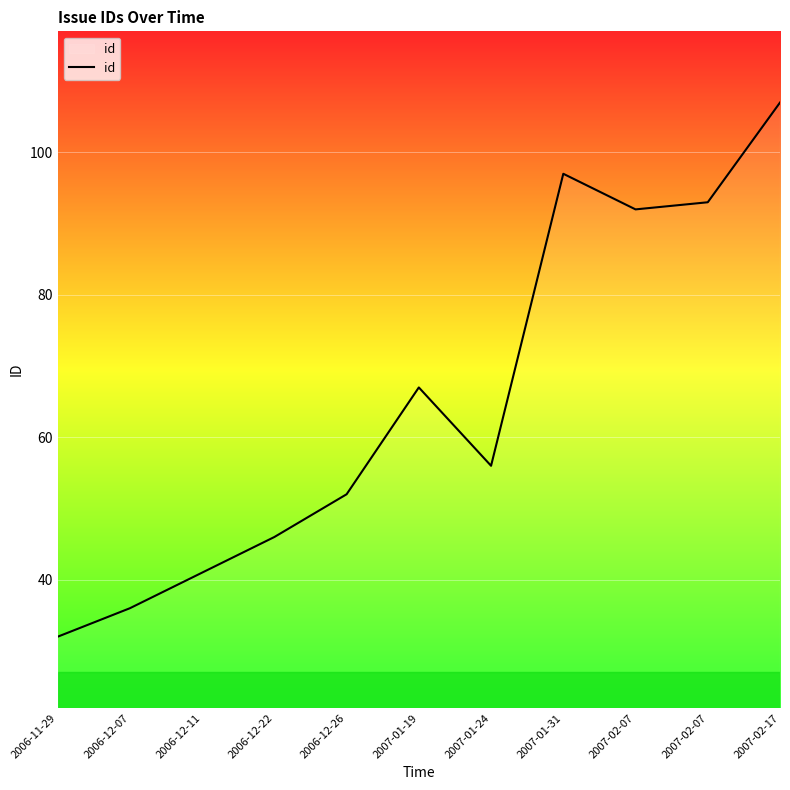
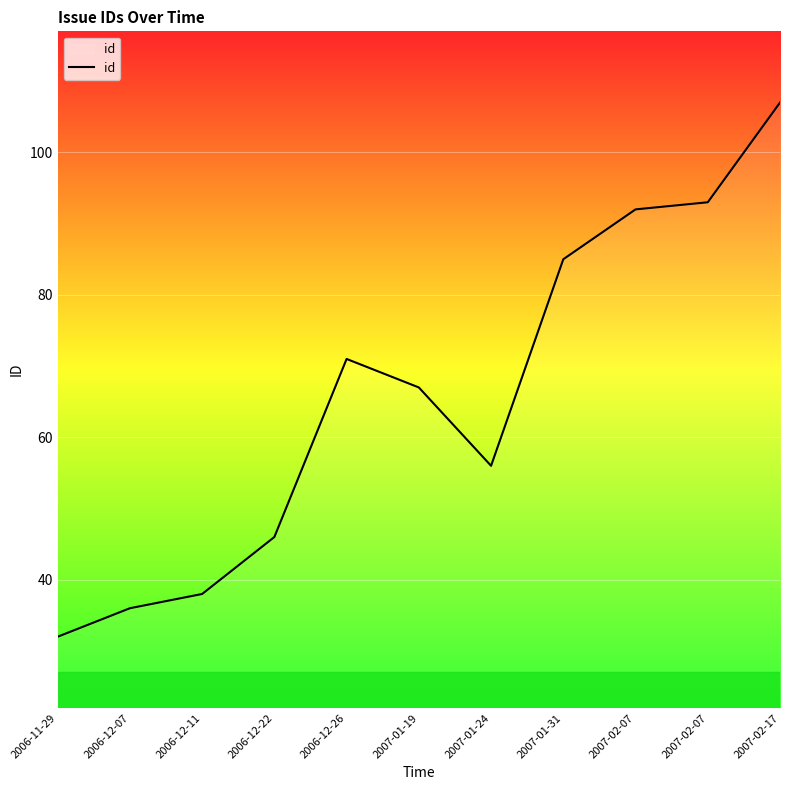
2006-12-11: 41 -> 38
2006-12-26: 52 -> 71
2007-01-31: 97 -> 85
